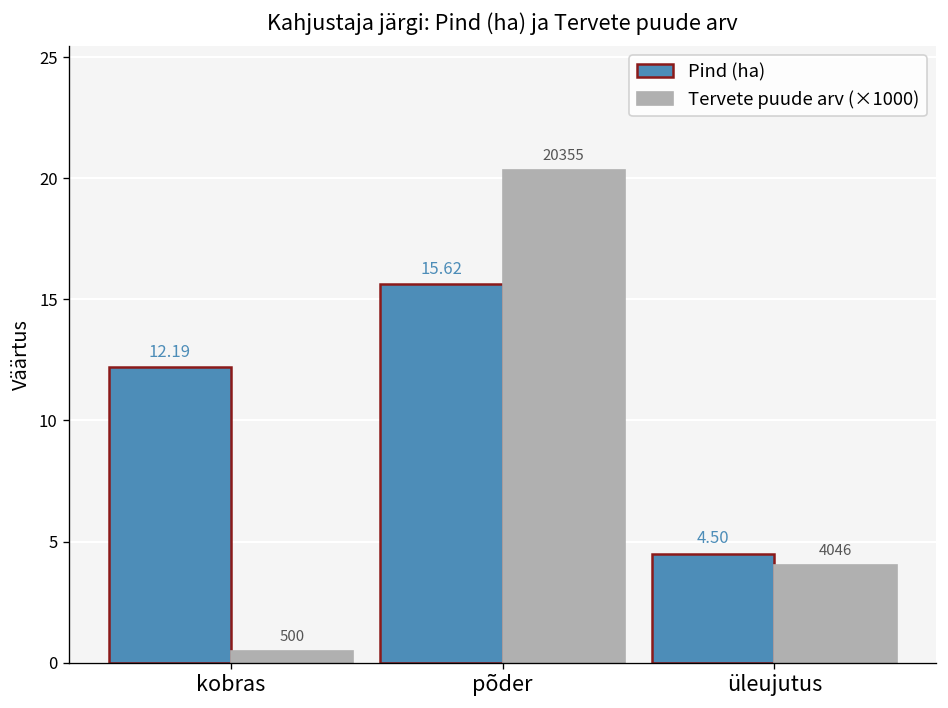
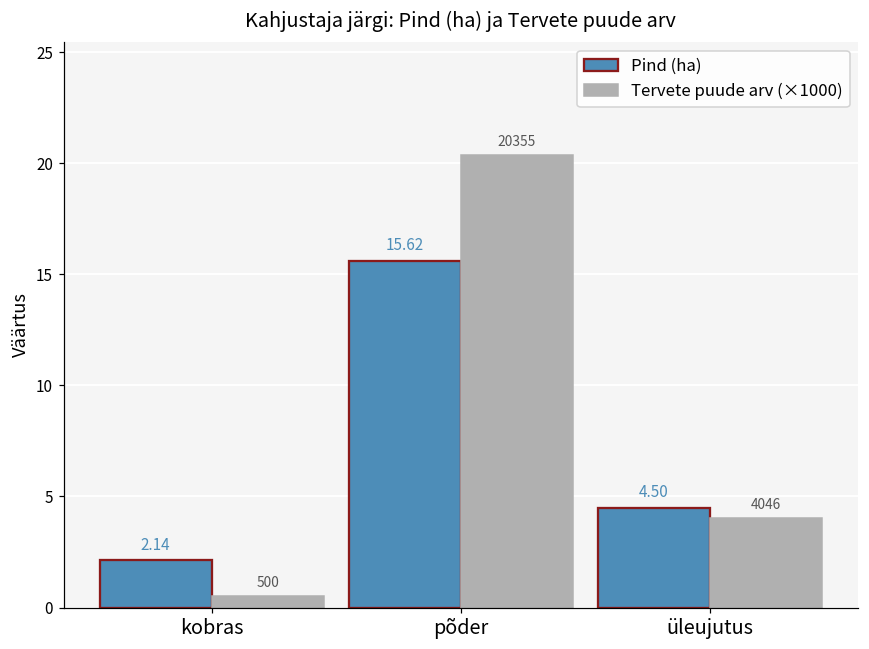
Pind (ha), kobras: 12.19 -> 2.14
